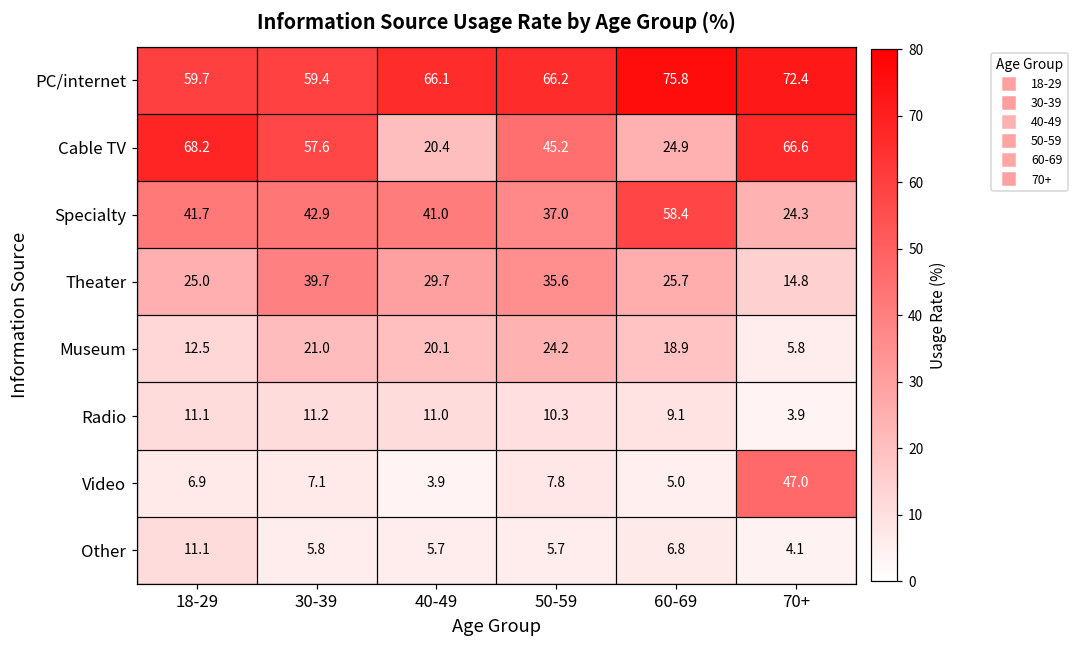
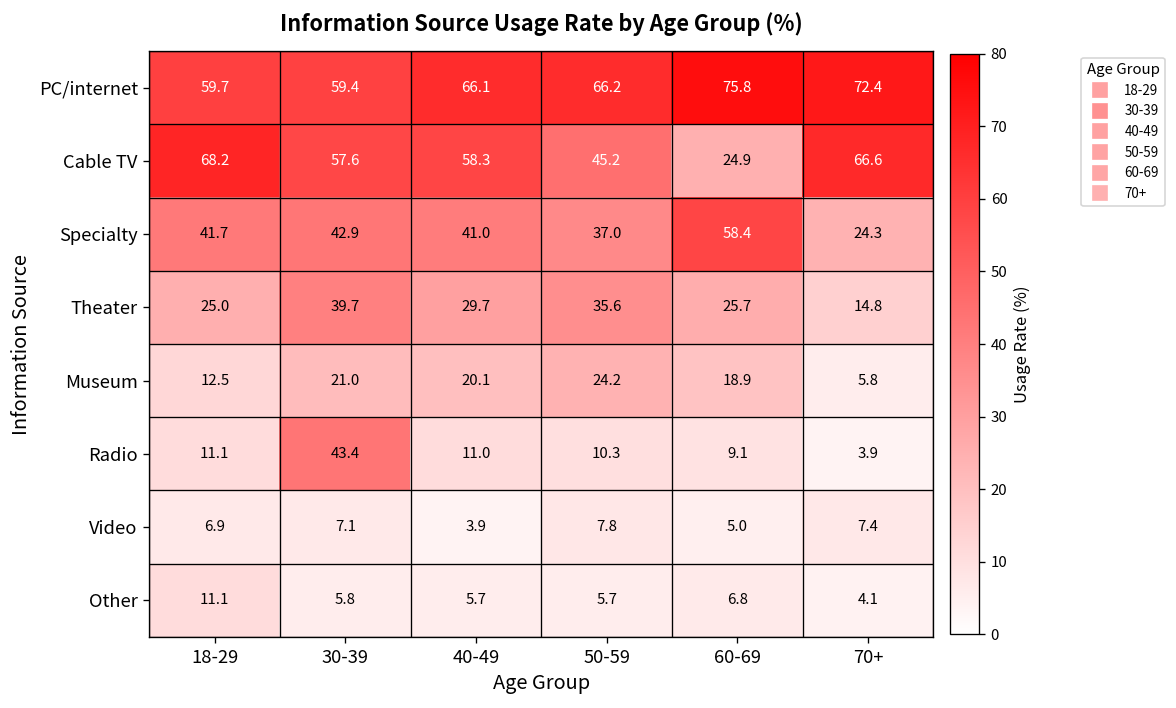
Cable TV, 40-49: 20.4 -> 58.3
Radio, 30-39: 11.2 -> 43.4
Video, 70+: 47.0 -> 7.4
